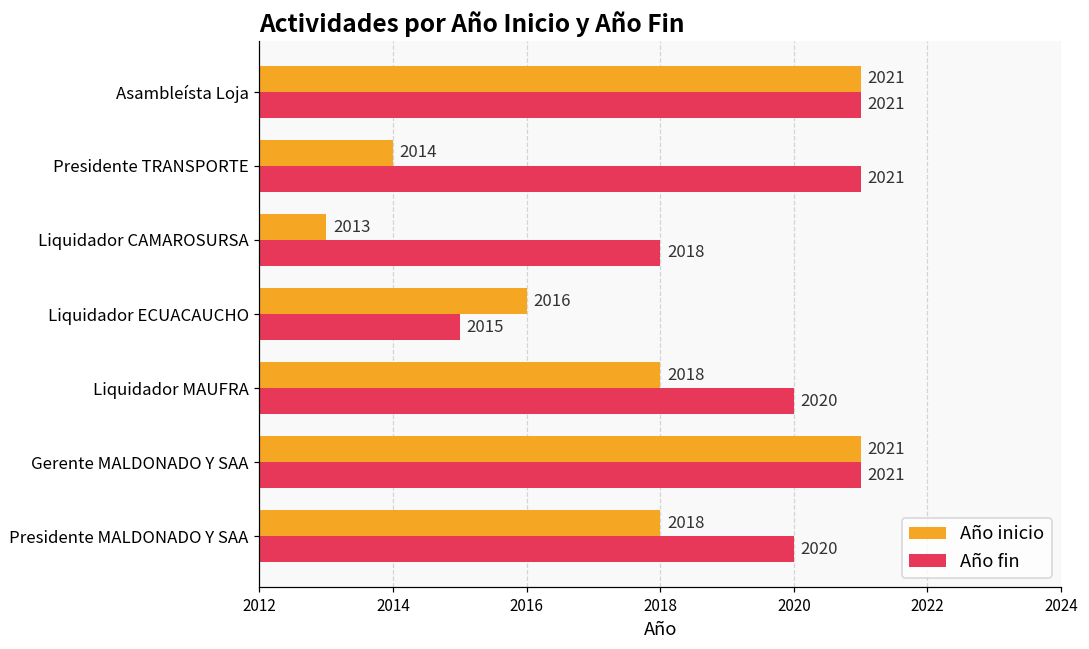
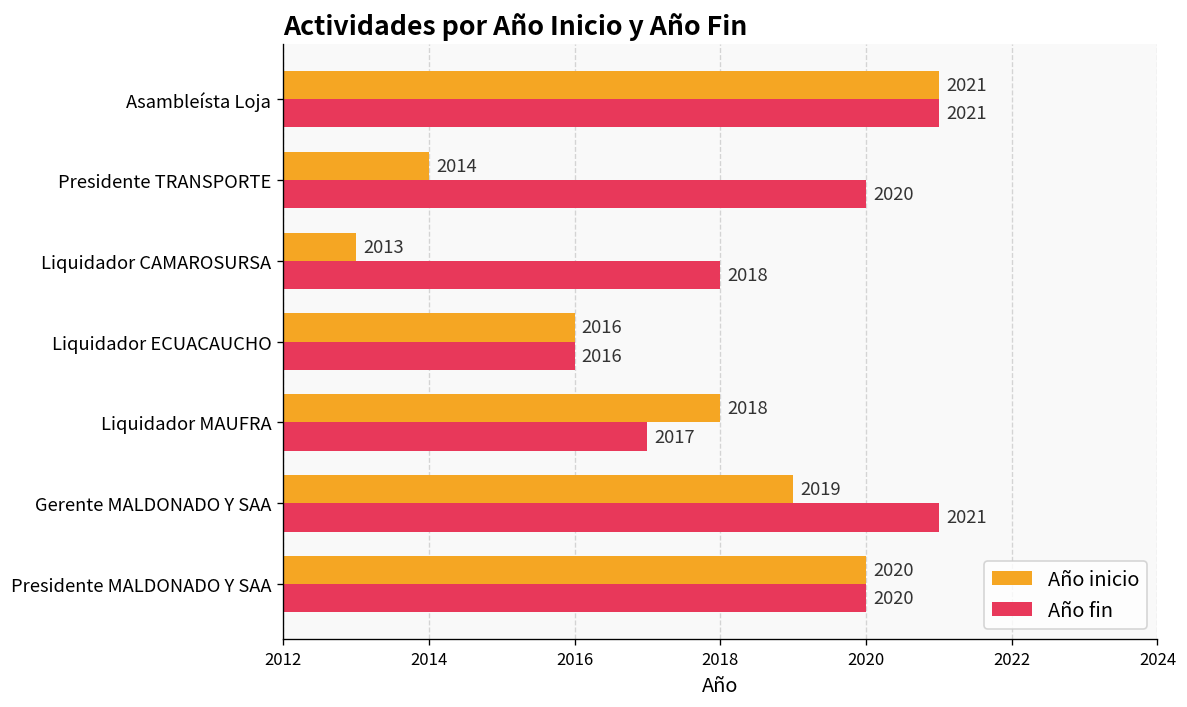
Año fin, Presidente TRANSPORTE: 2021 -> 2020
Año fin, Liquidador ECUACAUCHO: 2015 -> 2016
Año fin, Liquidador MAUFRA: 2020 -> 2017
Año inicio, Gerente MALDONADO Y SAA: 2021 -> 2019
Año inicio, Presidente MALDONADO Y SAA: 2018 -> 2020
